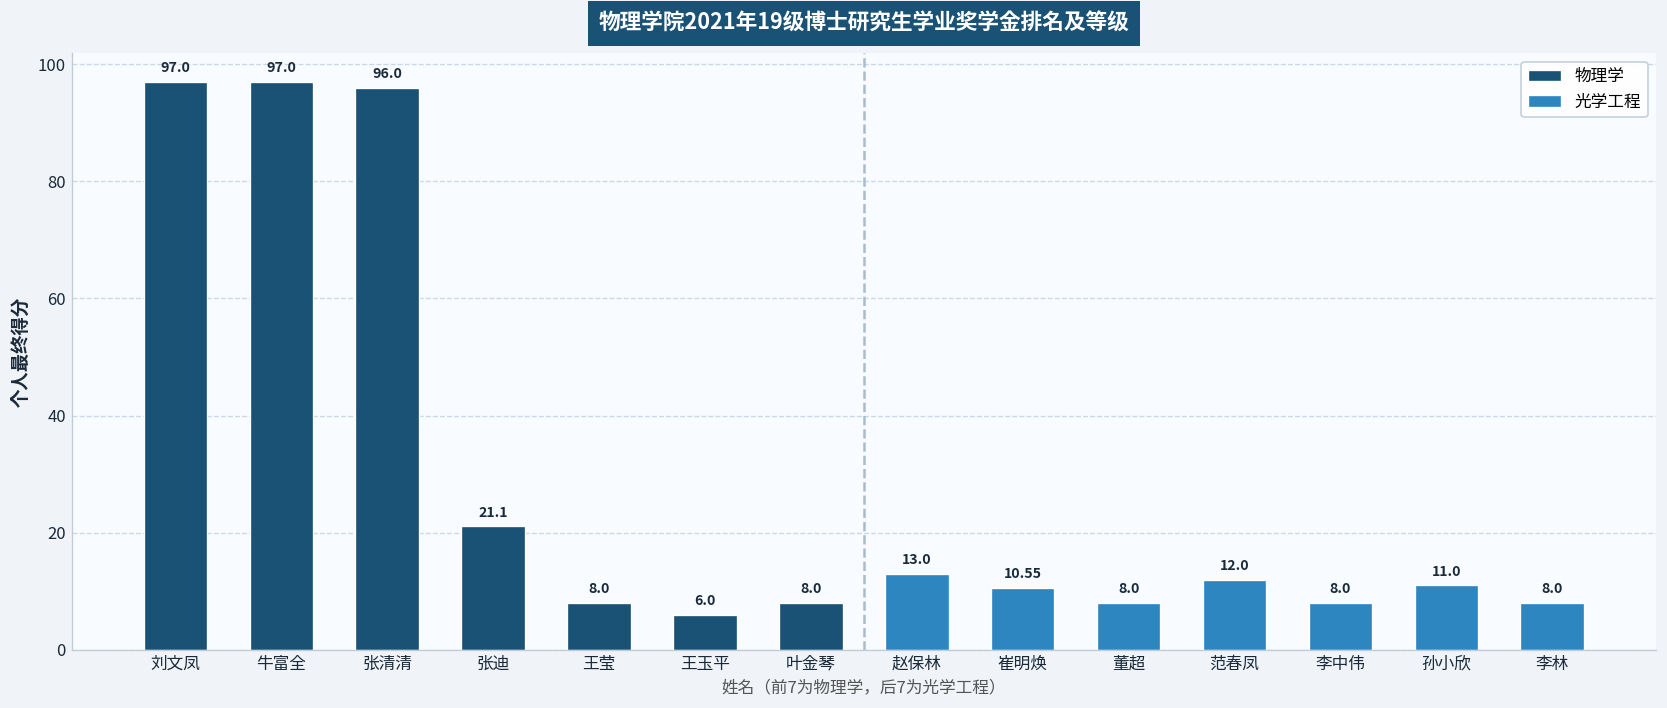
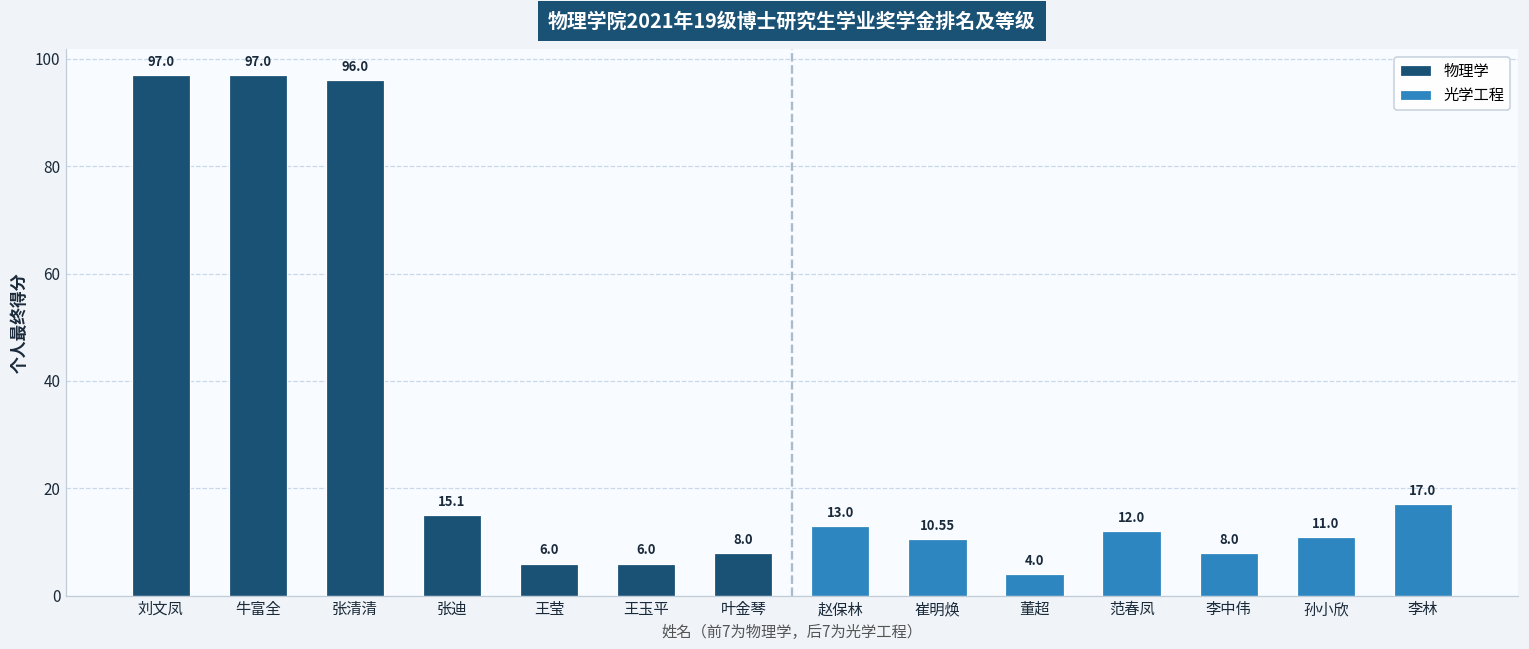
物理学, 张迪: 21.1 -> 15.1
物理学, 王莹: 8.0 -> 6.0
光学工程, 董超: 8.0 -> 4.0
光学工程, 李林: 8.0 -> 17.0
